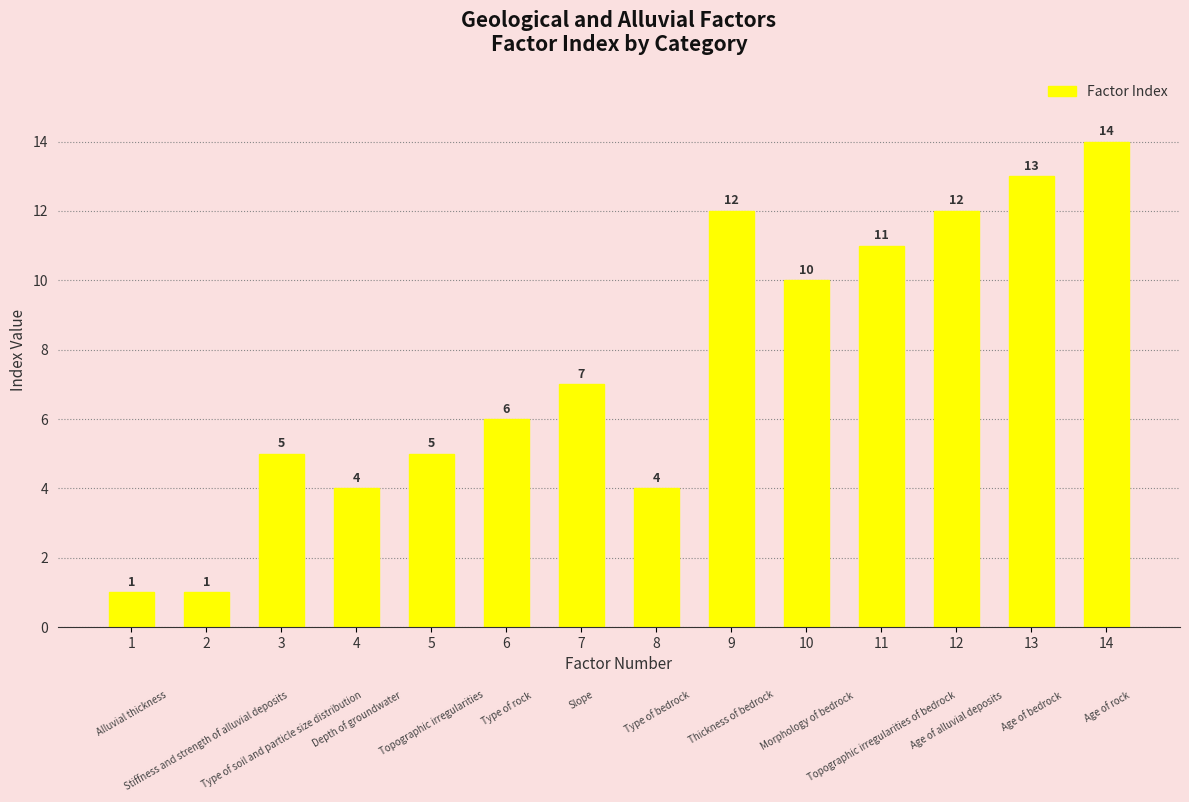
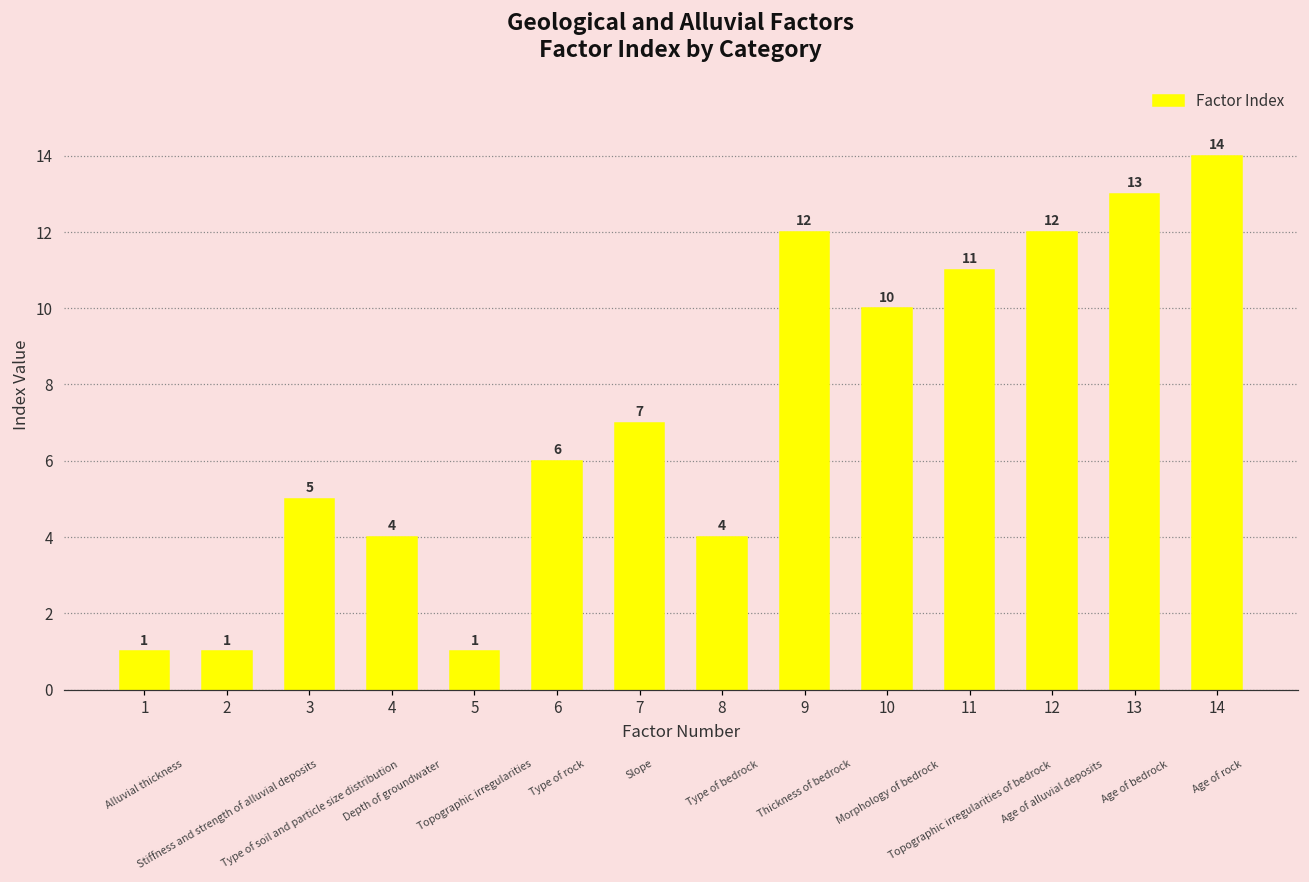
5: 5 -> 1
